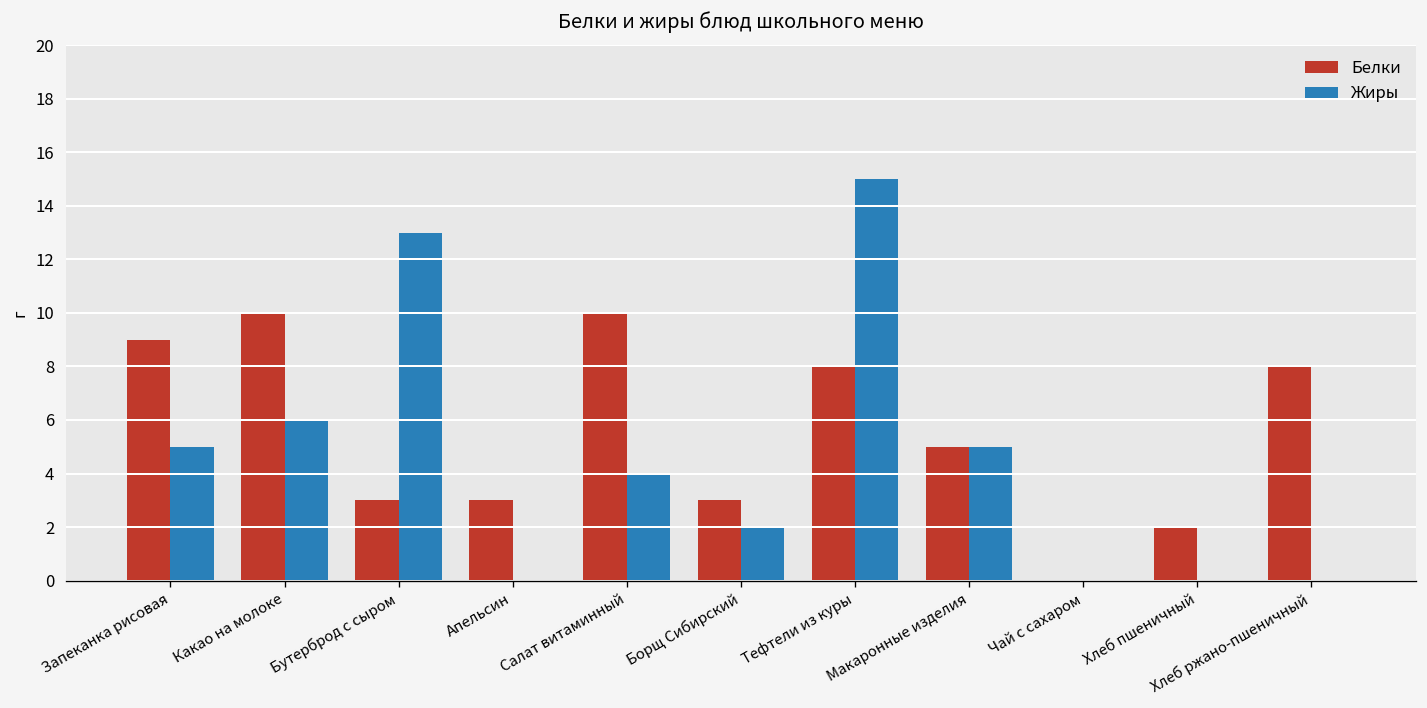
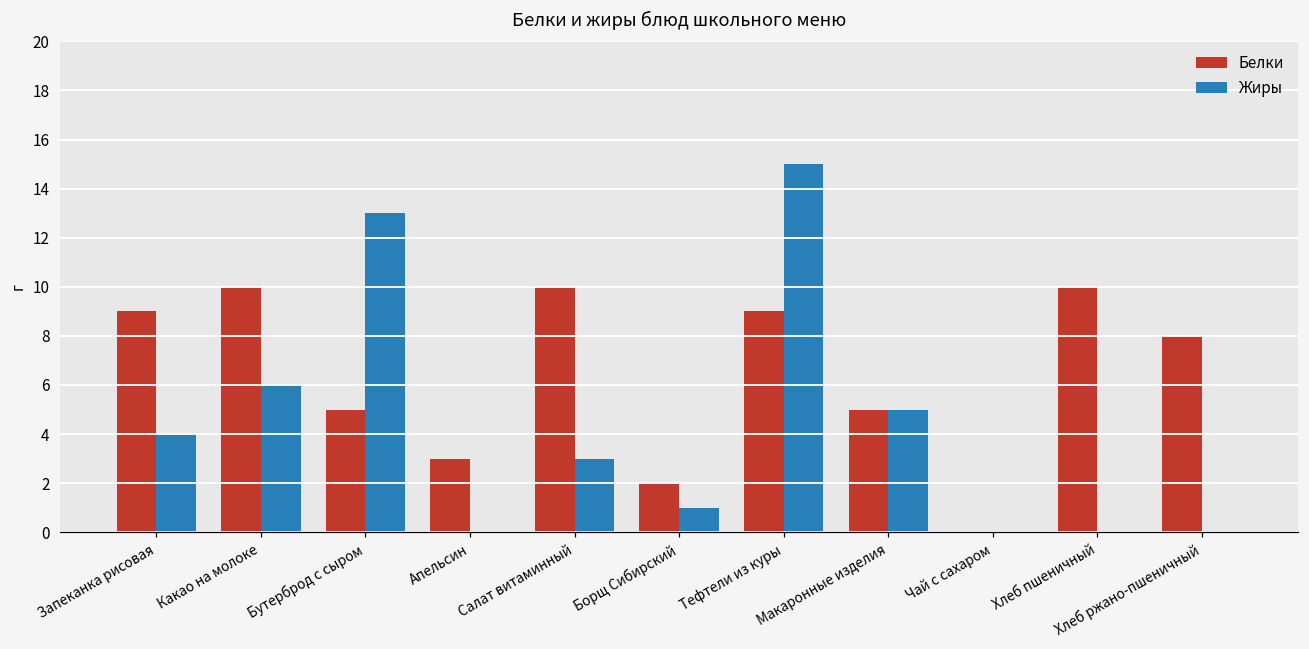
Жиры, Запеканка рисовая: 5 -> 4
Белки, Бутерброд с сыром: 3 -> 5
Жиры, Салат витаминный: 4 -> 3
Белки, Борщ Сибирский: 3 -> 2
Жиры, Борщ Сибирский: 2 -> 1
Белки, Тефтели из куры: 8 -> 9
Белки, Хлеб пшеничный: 2 -> 10
